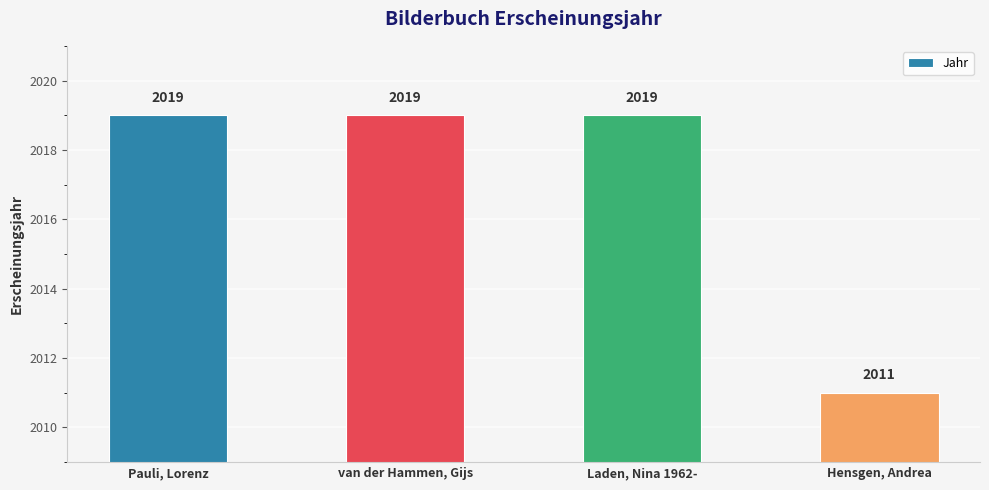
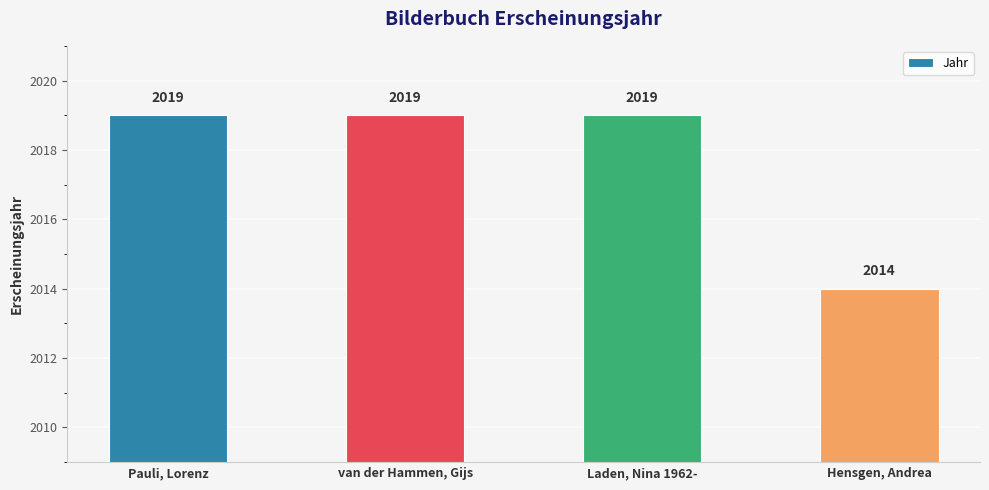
Hensgen, Andrea: 2011 -> 2014
